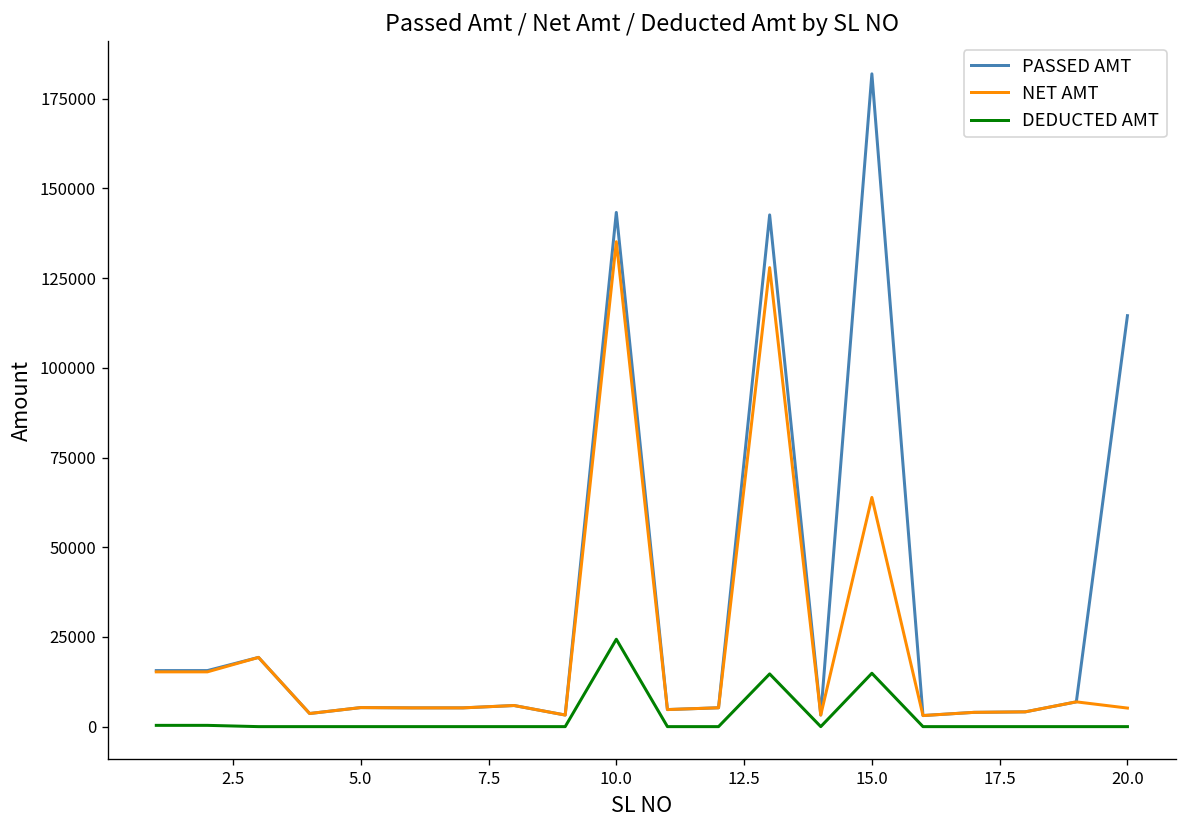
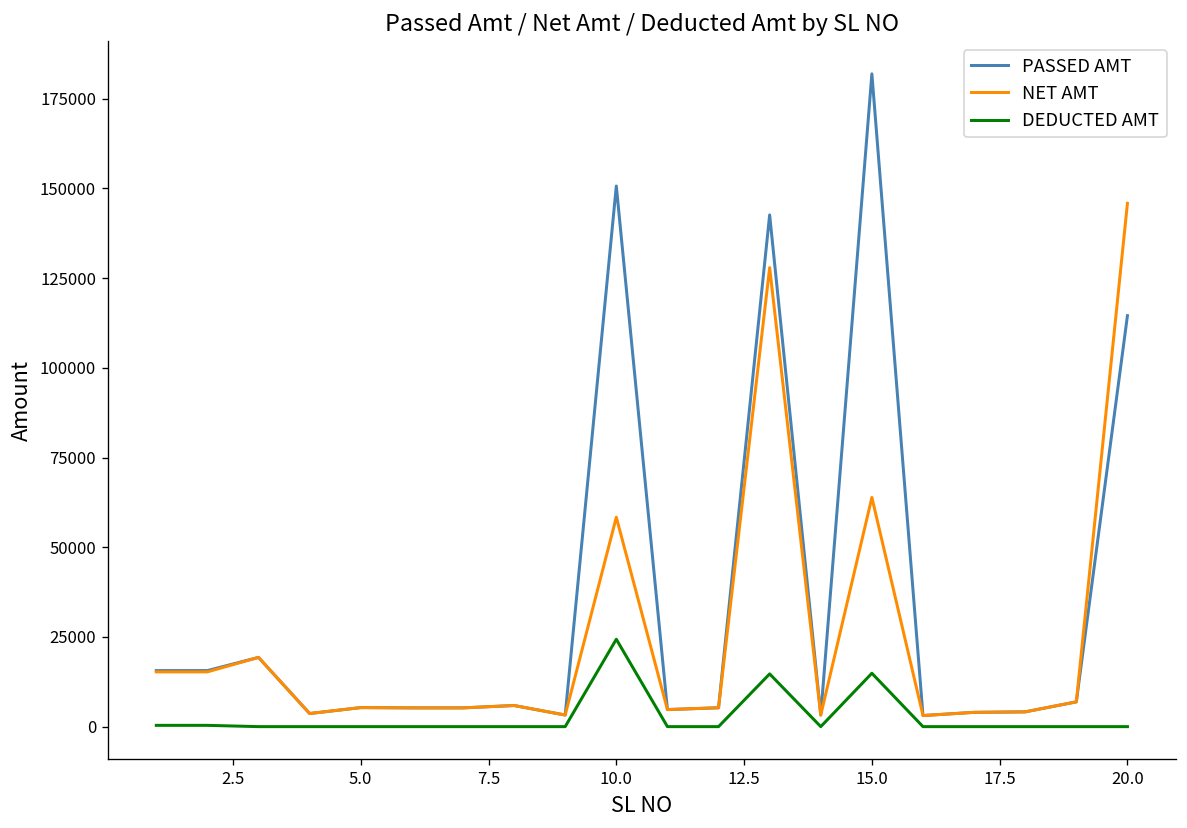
PASSED AMT, 10.0: 143000 -> 151000
NET AMT, 10.0: 135000 -> 58000
NET AMT, 20.0: 5000 -> 146000
